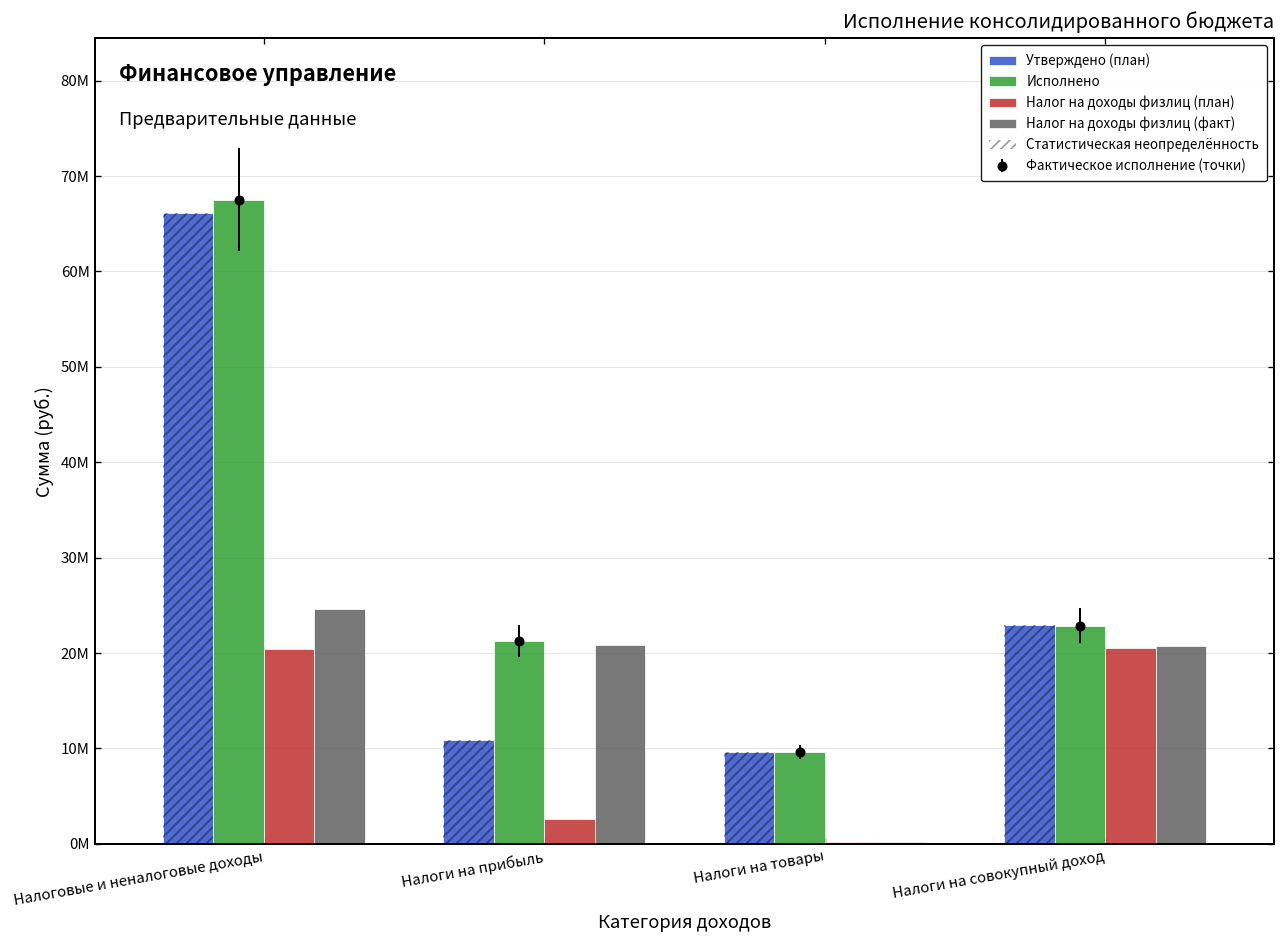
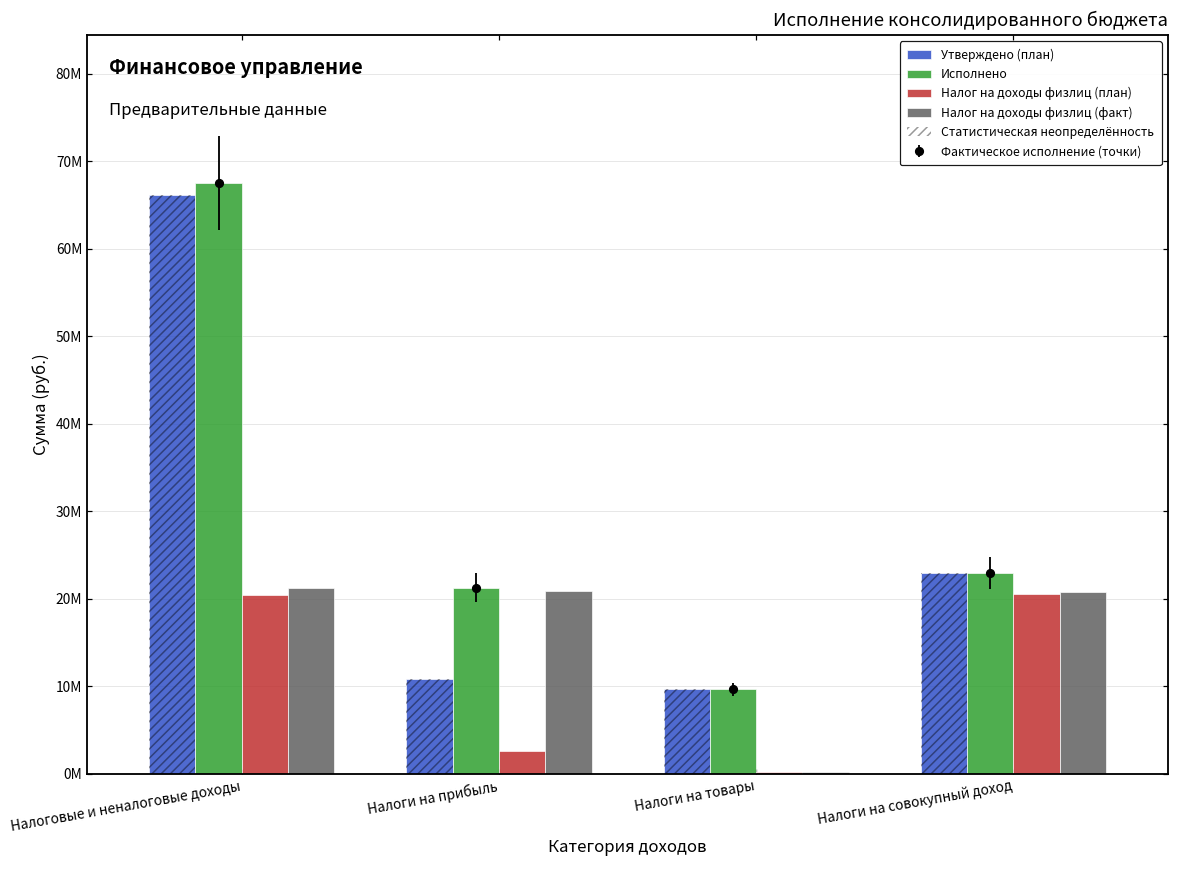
Налог на доходы физлиц (факт), Налоговые и неналоговые доходы: 25000000 -> 21000000
